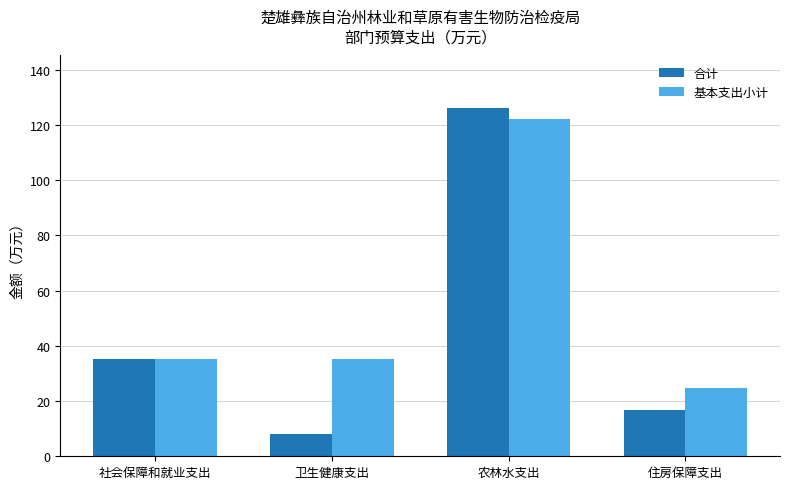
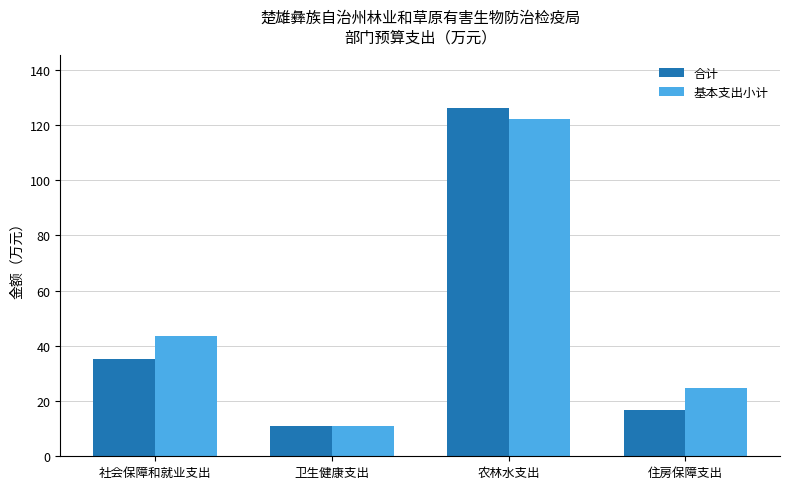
基本支出小计, 社会保障和就业支出: 35 -> 44
合计, 卫生健康支出: 8 -> 11
基本支出小计, 卫生健康支出: 35 -> 11
